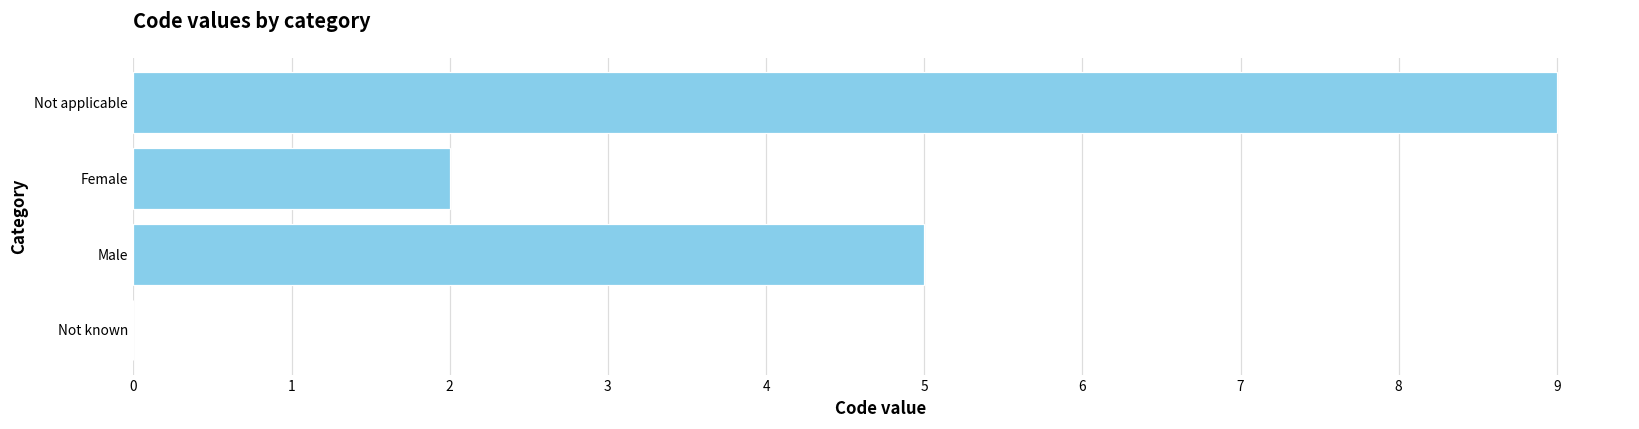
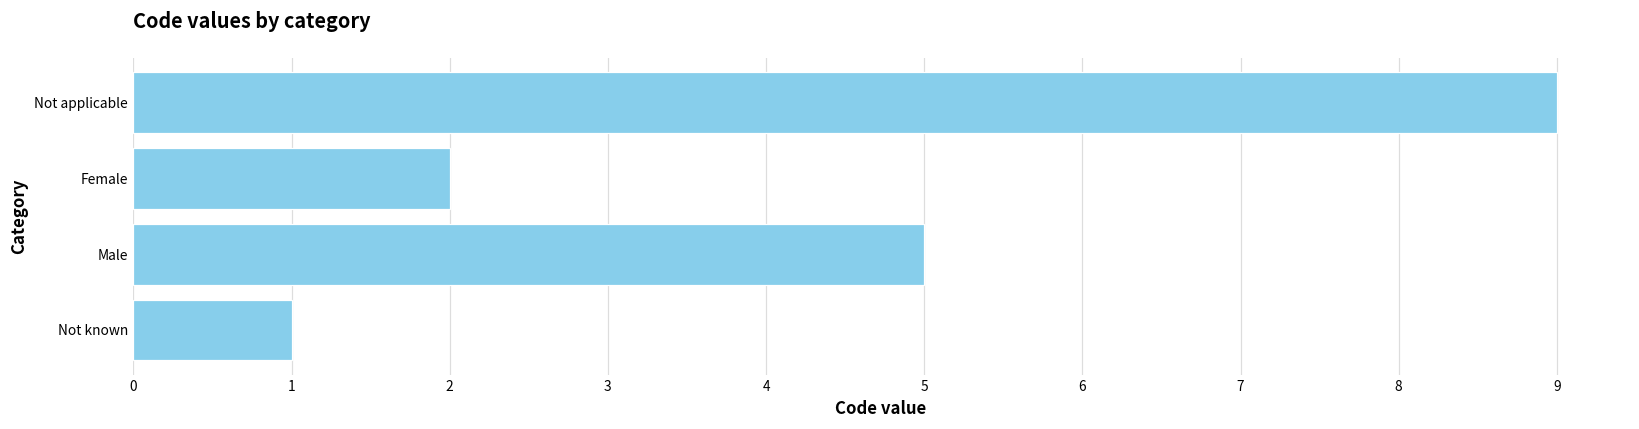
Not known: 0 -> 1
